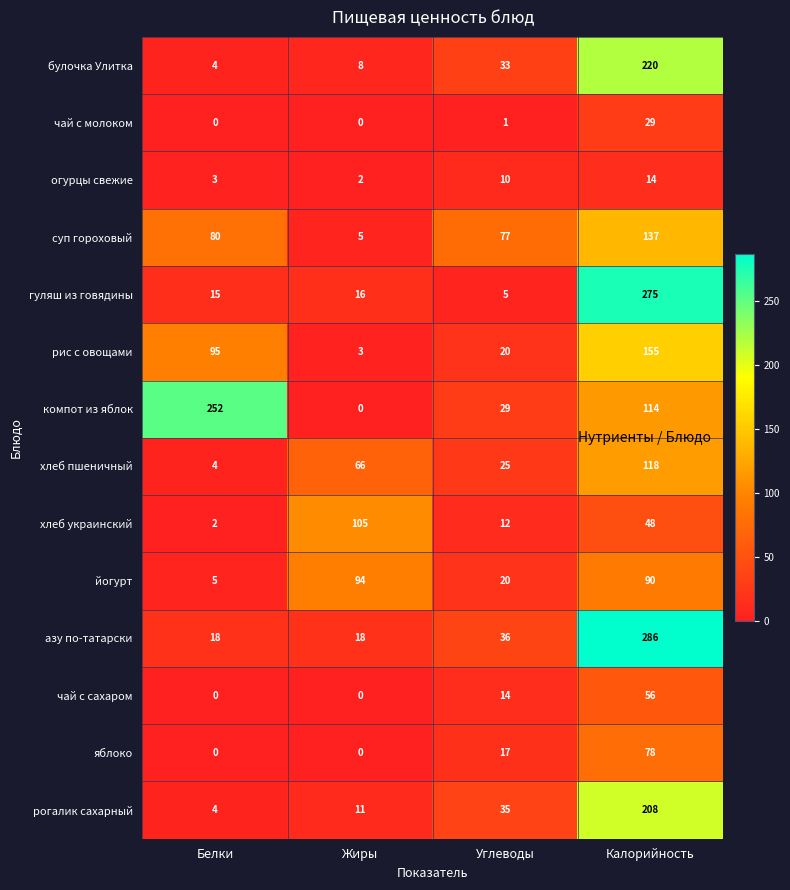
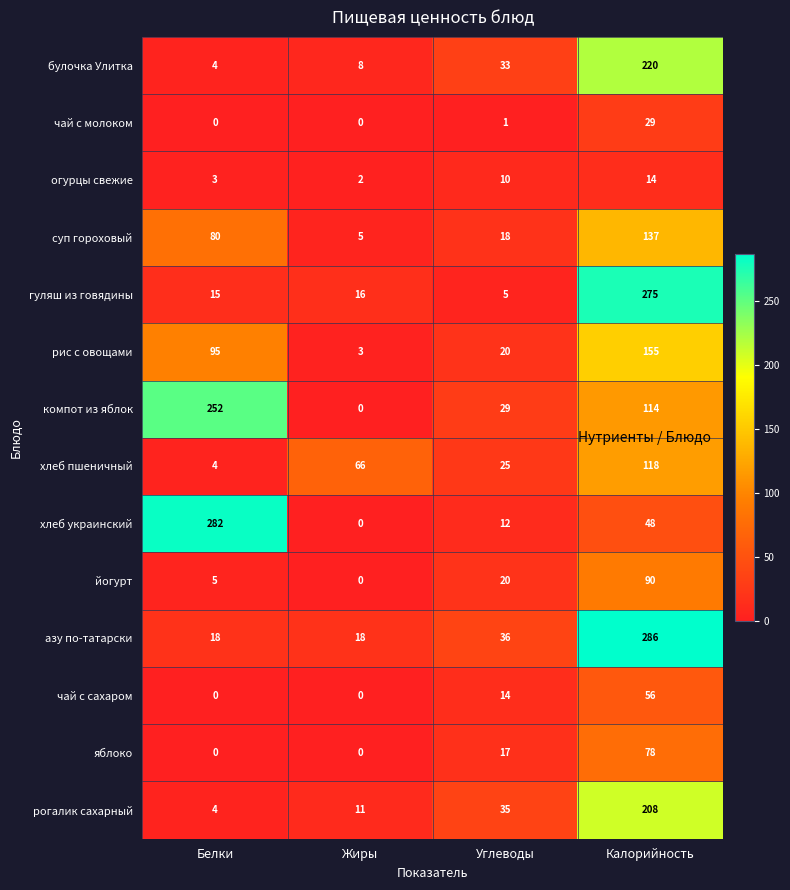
суп гороховый, Углеводы: 77 -> 18
хлеб украинский, Белки: 2 -> 282
хлеб украинский, Жиры: 105 -> 0
йогурт, Жиры: 94 -> 0
